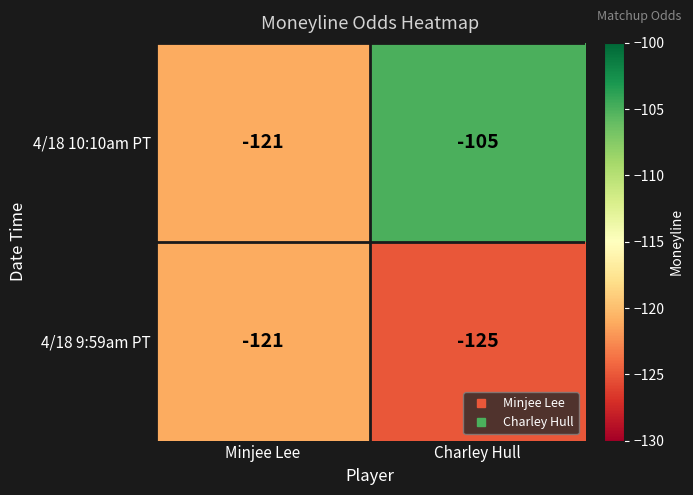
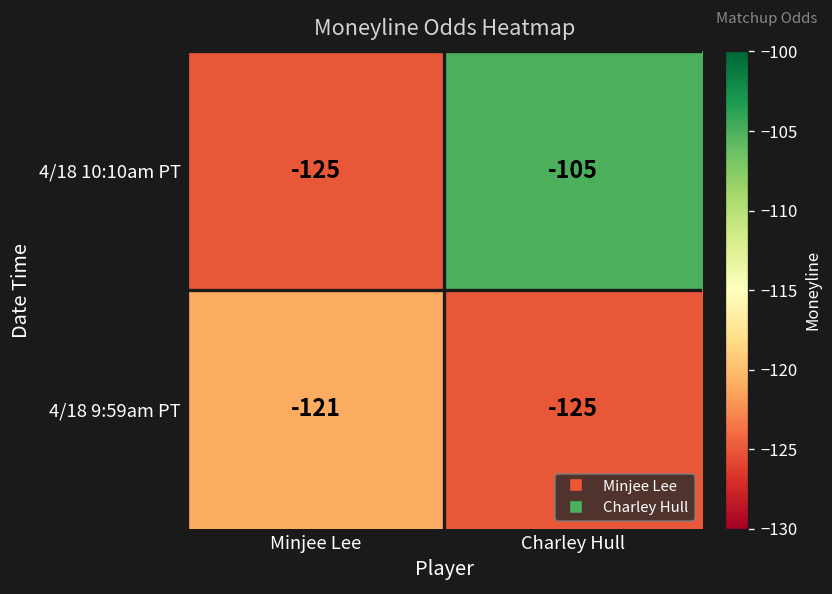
4/18 10:10am PT, Minjee Lee: -121 -> -125
